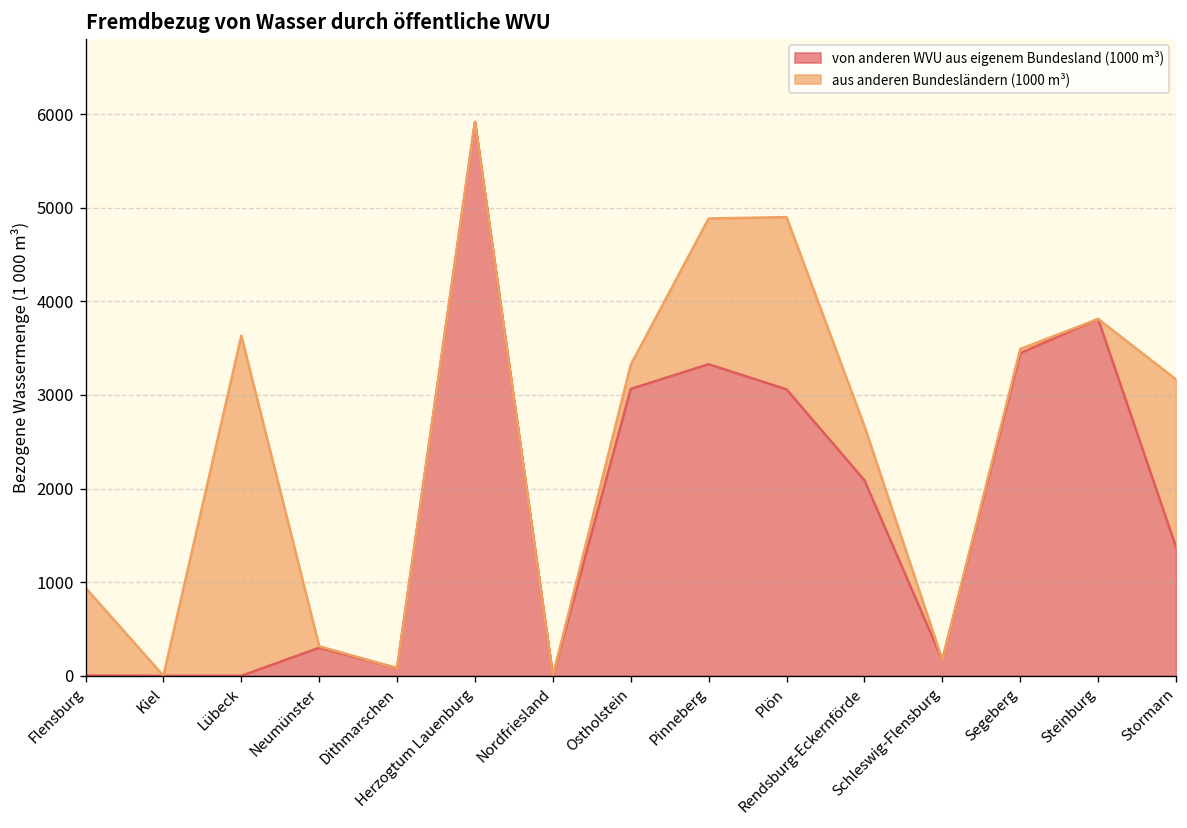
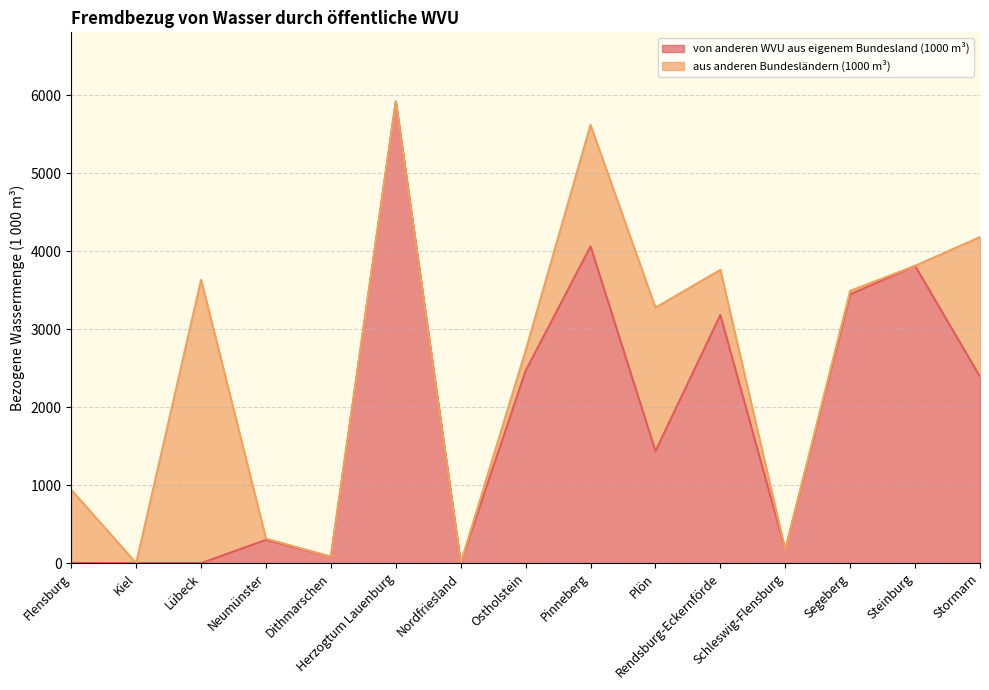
von anderen WVU aus eigenem Bundesland (1000 m³), Ostholstein: 3100 -> 2500
von anderen WVU aus eigenem Bundesland (1000 m³), Pinneberg: 3300 -> 4100
von anderen WVU aus eigenem Bundesland (1000 m³), Plön: 3100 -> 1400
von anderen WVU aus eigenem Bundesland (1000 m³), Rendsburg-Eckernförde: 2100 -> 3200
von anderen WVU aus eigenem Bundesland (1000 m³), Stormarn: 1400 -> 2400
